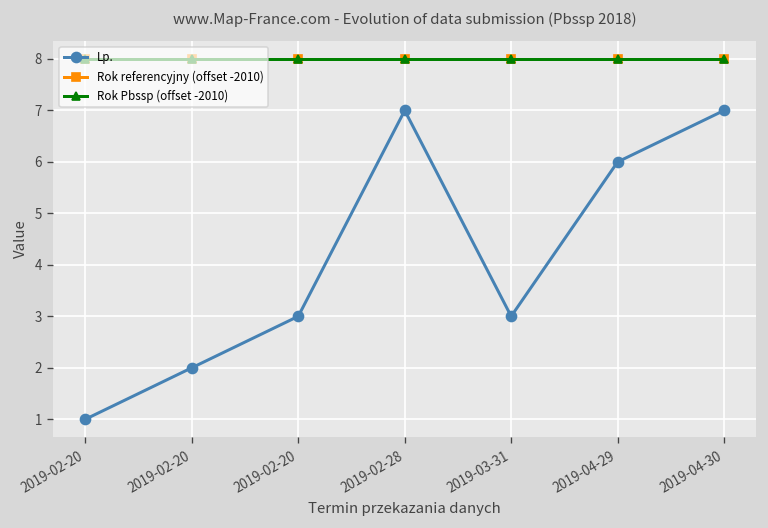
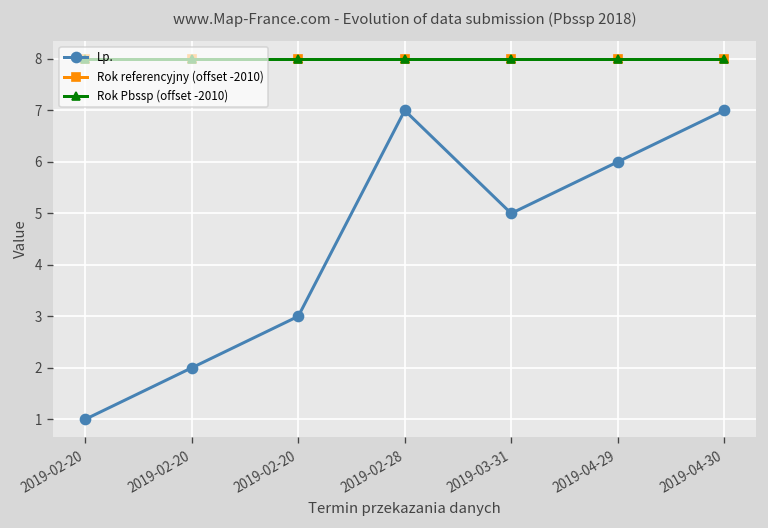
Lp., 2019-03-31: 3 -> 5
